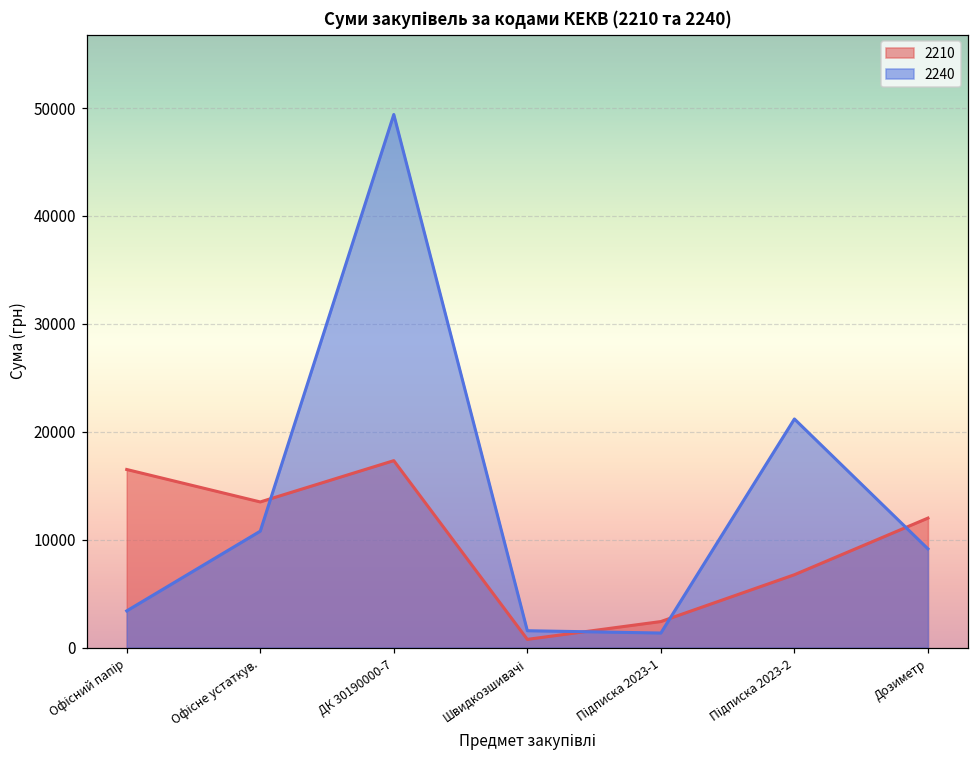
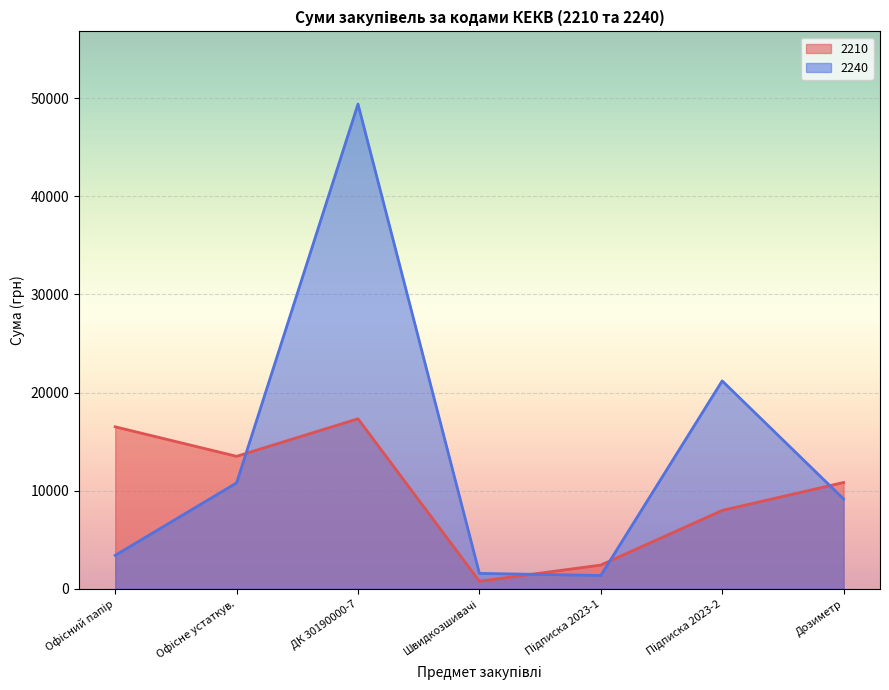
2210, Підписка 2023-2: 7000 -> 8000
2210, Дозиметр: 12000 -> 11000
